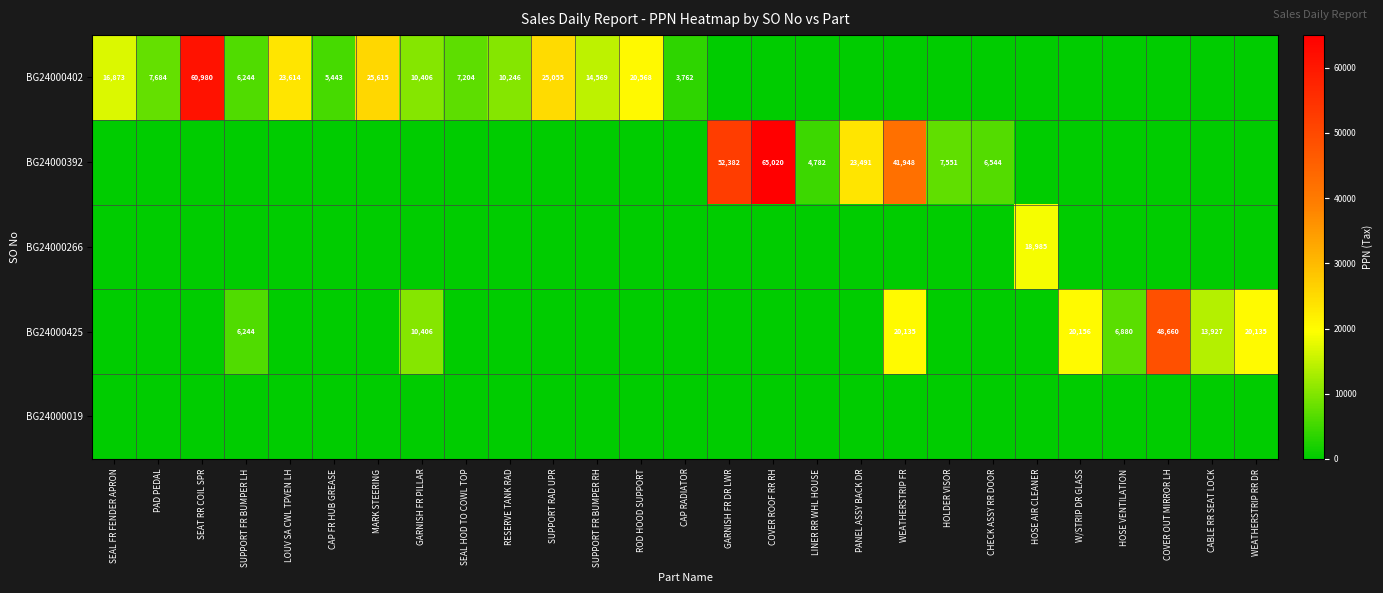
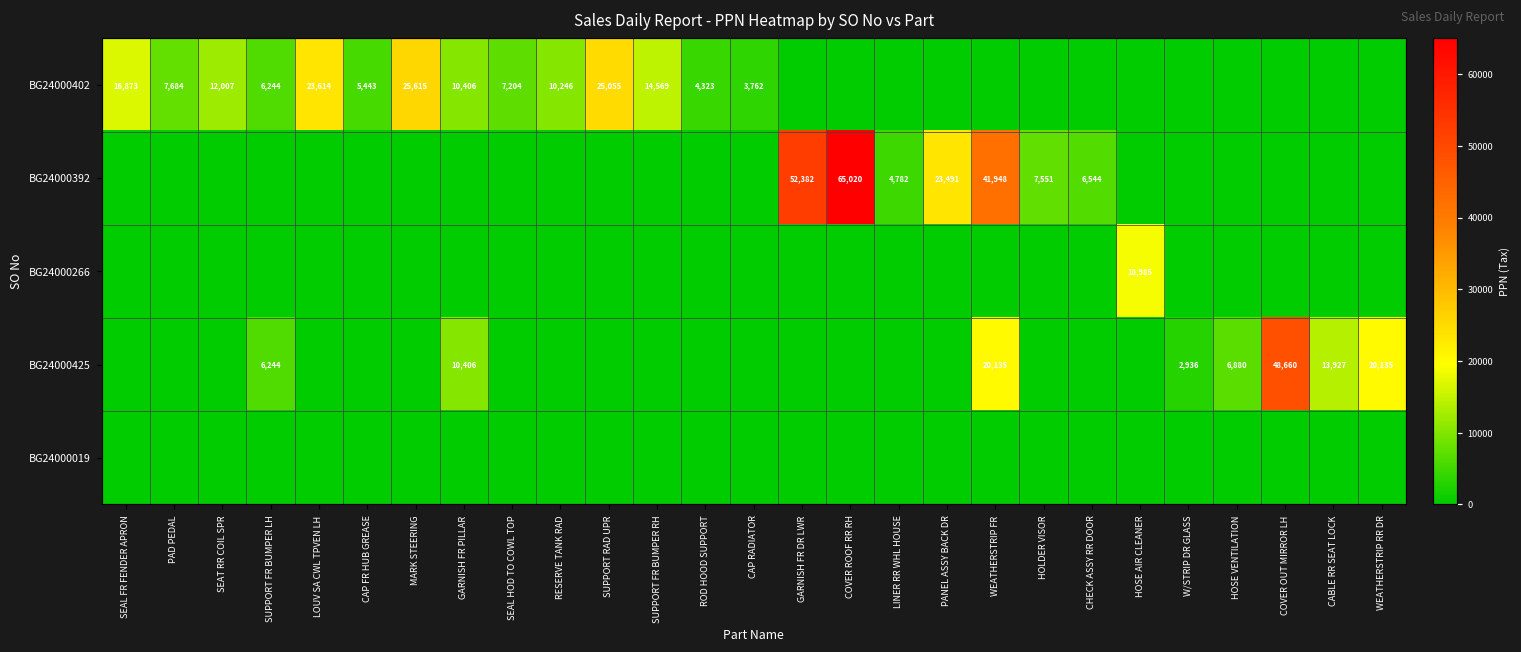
BG24000402, SEAT RR COIL SPR: 60,980 -> 12,007
BG24000402, ROD HOOD SUPPORT: 20,568 -> 4,323
BG24000425, W/STRIP DR GLASS: 20,156 -> 2,936
